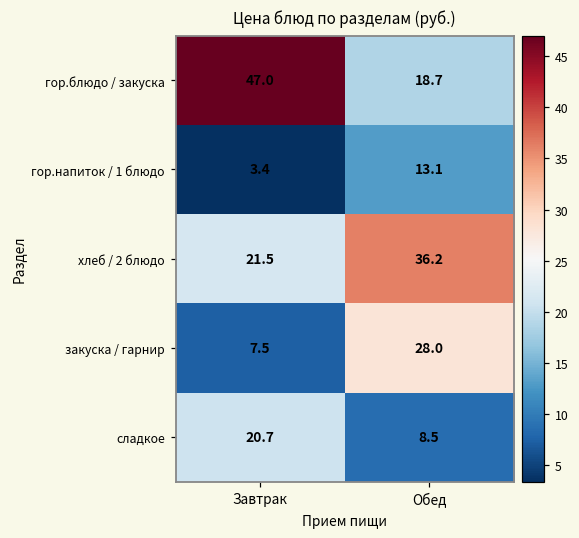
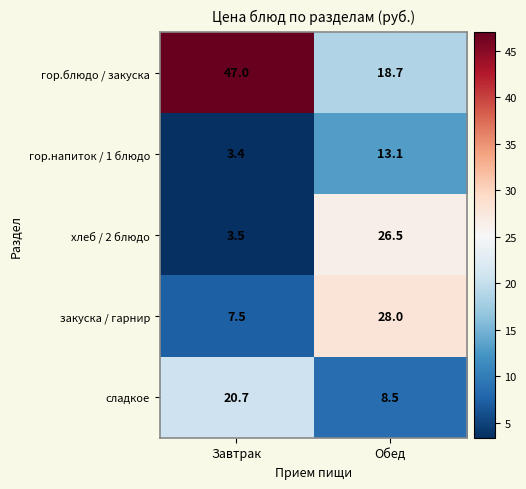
хлеб / 2 блюдо, Завтрак: 21.5 -> 3.5
хлеб / 2 блюдо, Обед: 36.2 -> 26.5
